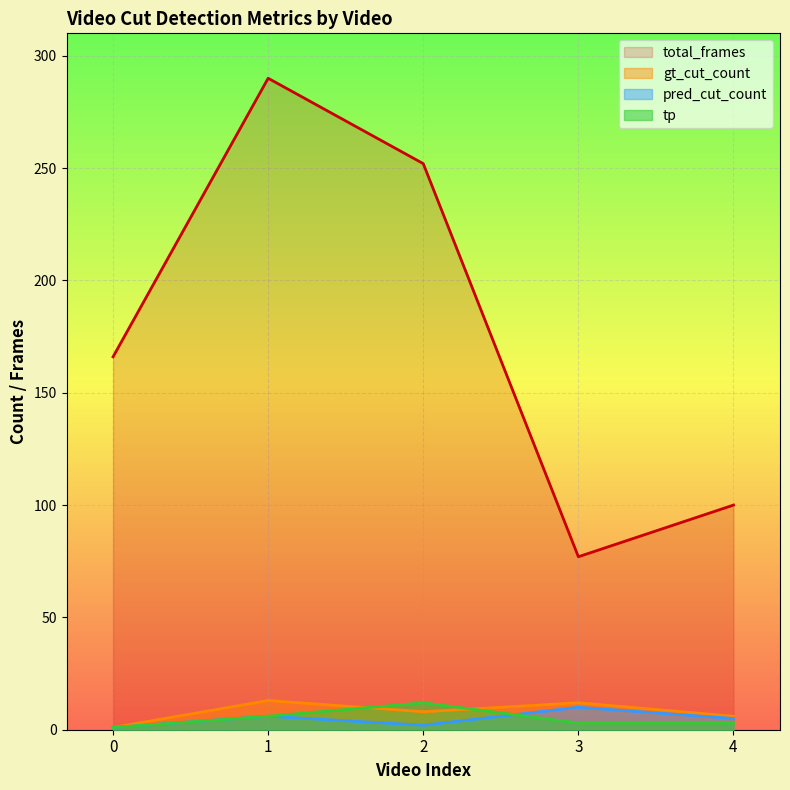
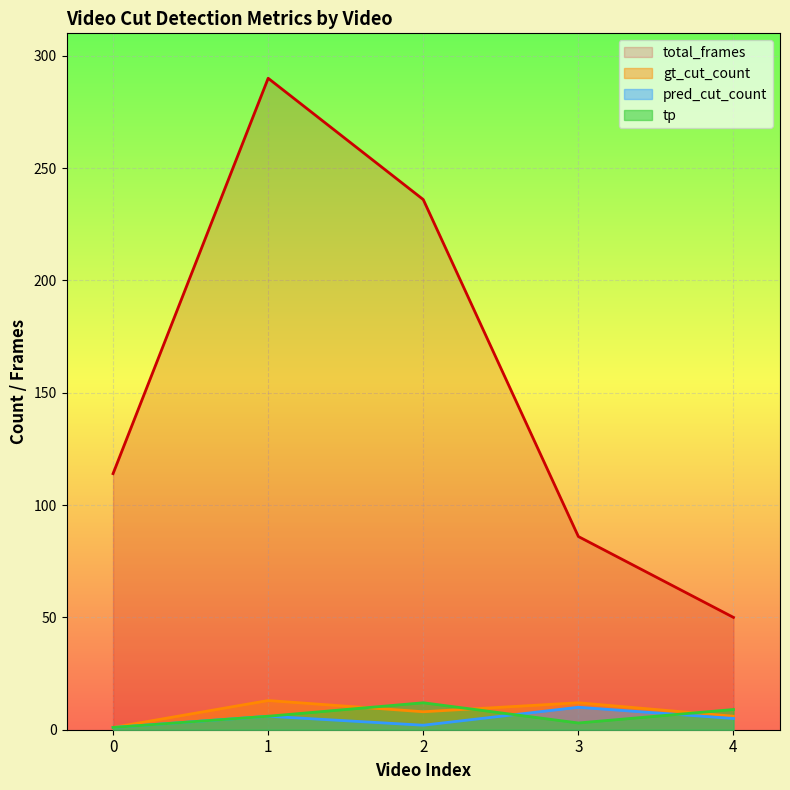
total_frames, 0: 166 -> 114
total_frames, 2: 252 -> 236
total_frames, 3: 77 -> 86
total_frames, 4: 100 -> 50
tp, 4: 3 -> 9
